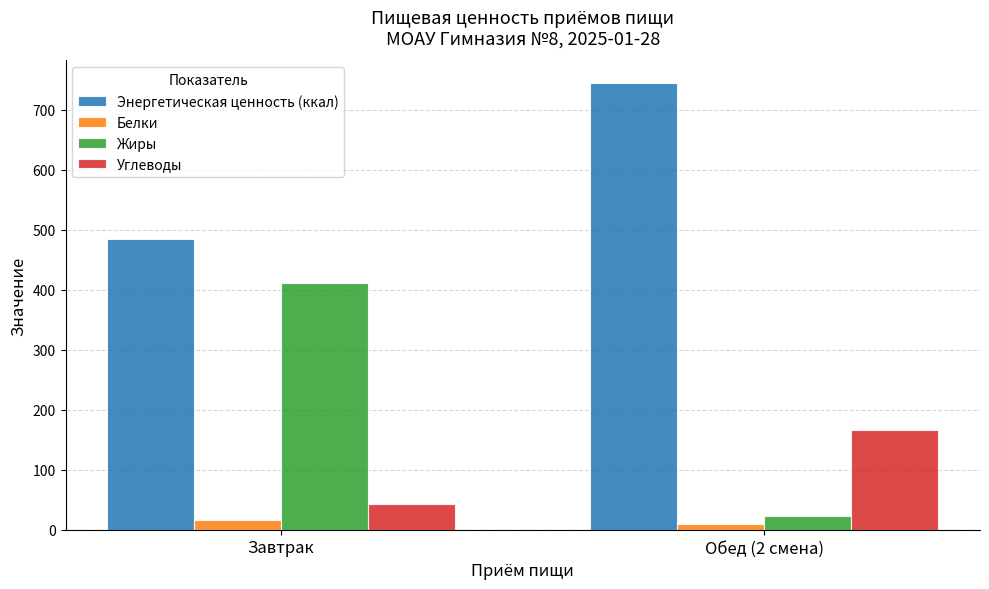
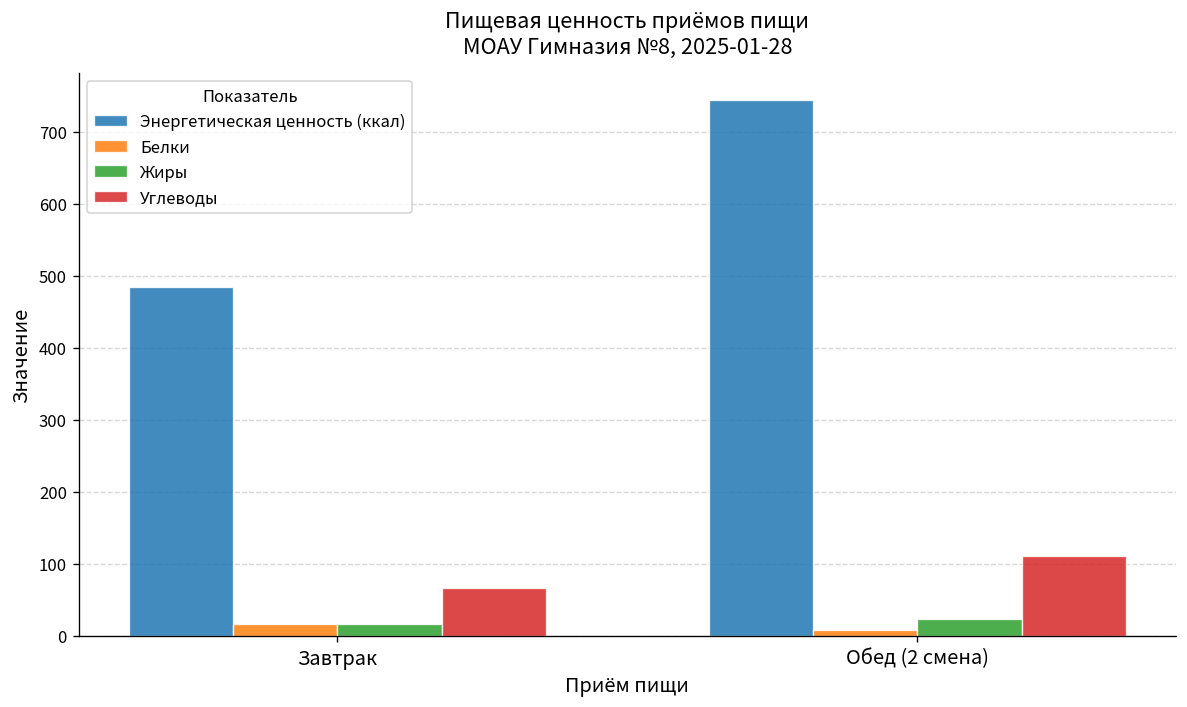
Жиры, Завтрак: 410 -> 20
Углеводы, Завтрак: 40 -> 70
Углеводы, Обед (2 смена): 170 -> 110
